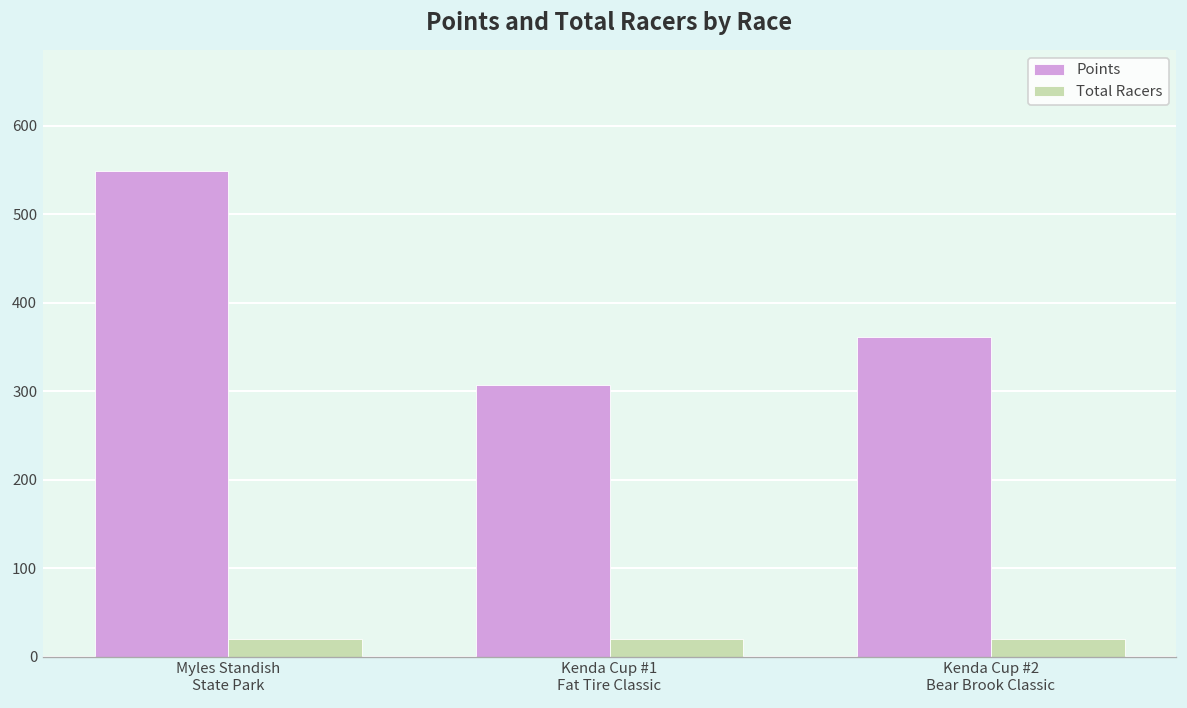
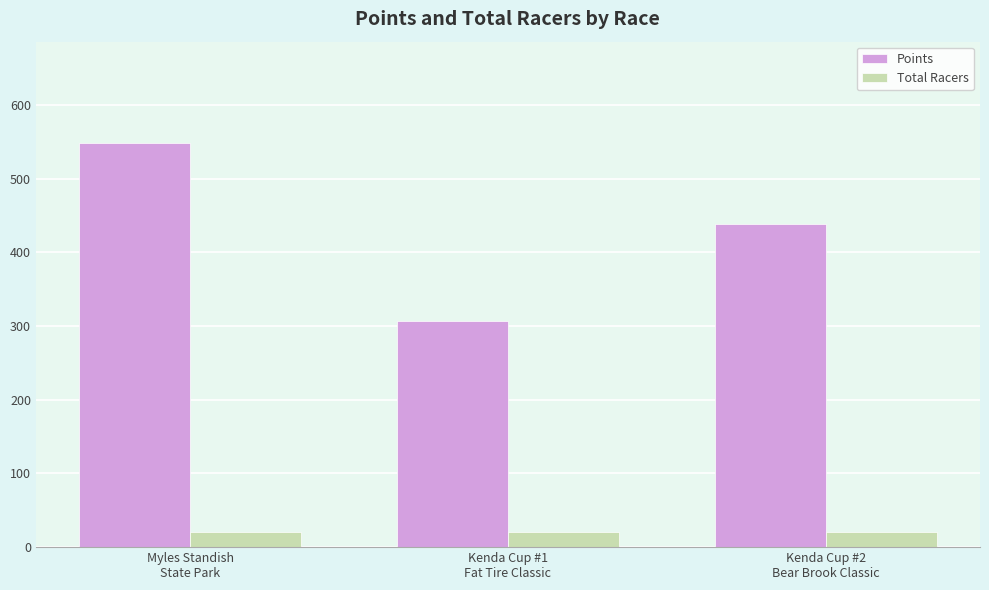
Points, Kenda Cup #2 Bear Brook Classic: 360 -> 440
